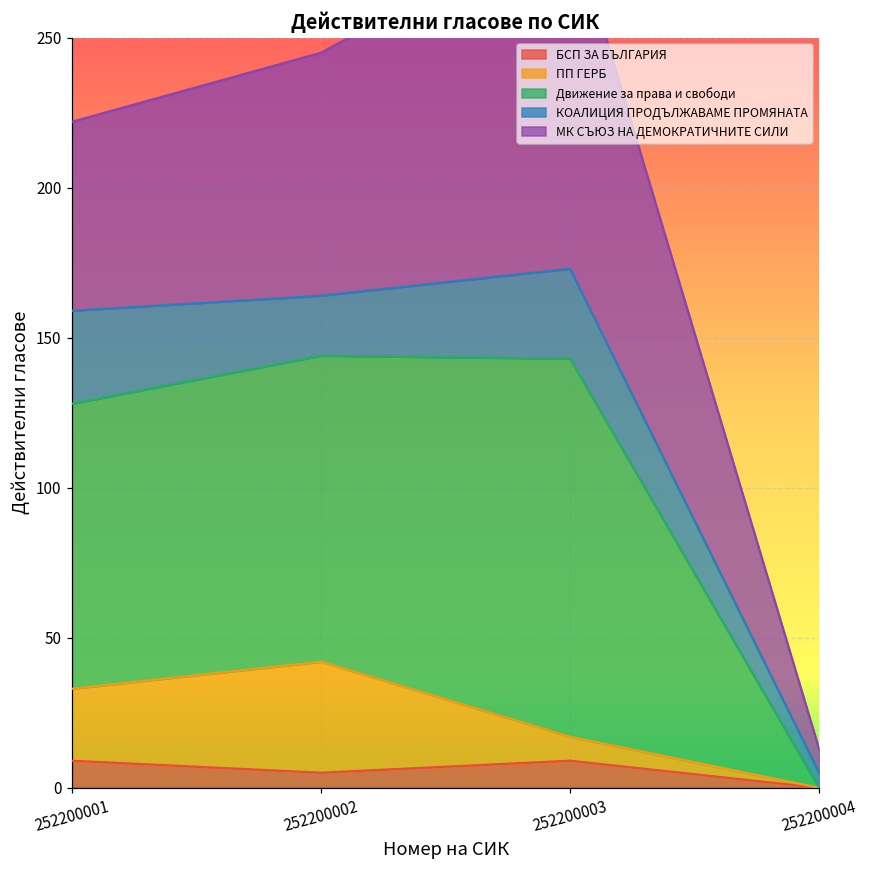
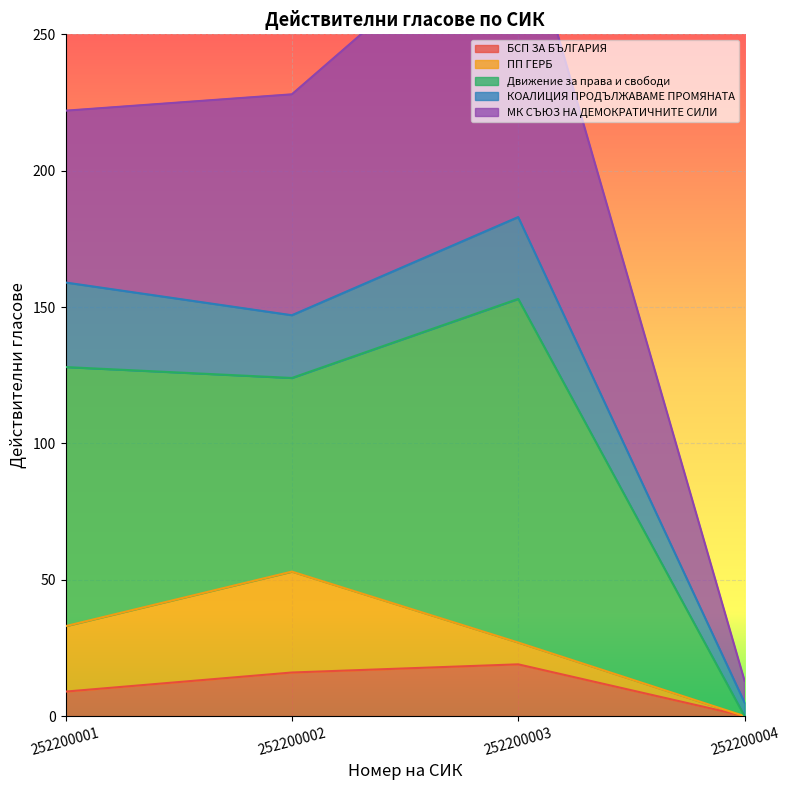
БСП ЗА БЪЛГАРИЯ, 252200002: 5 -> 16
Движение за права и свободи, 252200002: 102 -> 71
КОАЛИЦИЯ ПРОДЪЛЖАВАМЕ ПРОМЯНАТА, 252200002: 20 -> 23
БСП ЗА БЪЛГАРИЯ, 252200003: 9 -> 19
